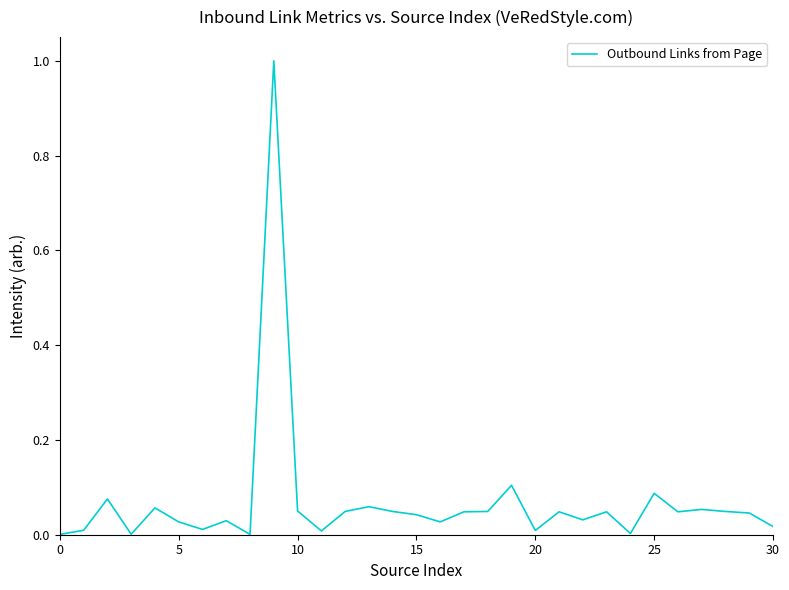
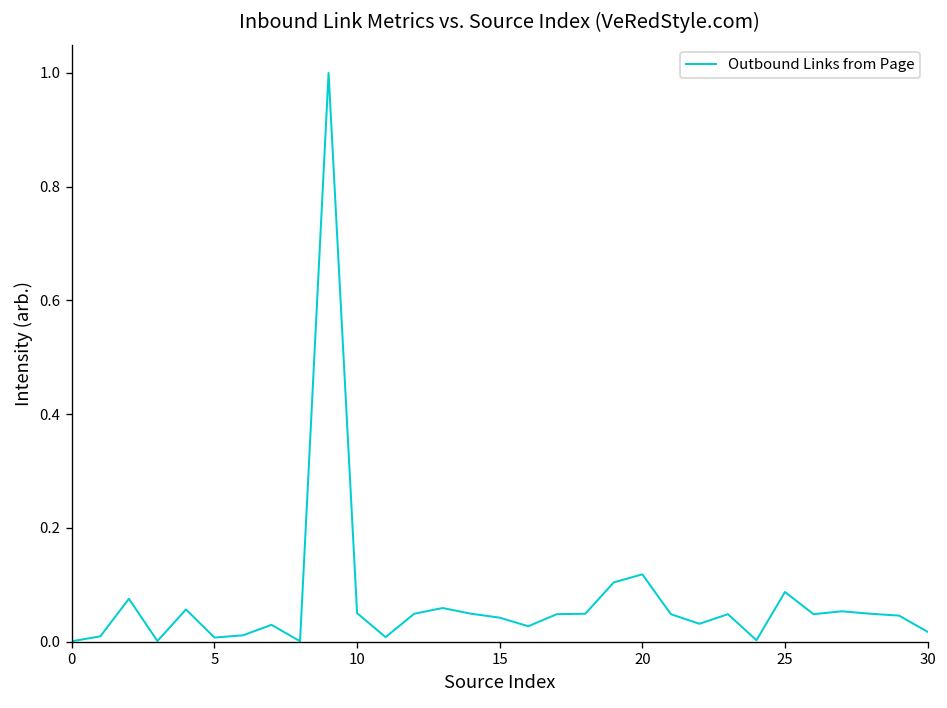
5: 0.03 -> 0.01
20: 0.01 -> 0.12
